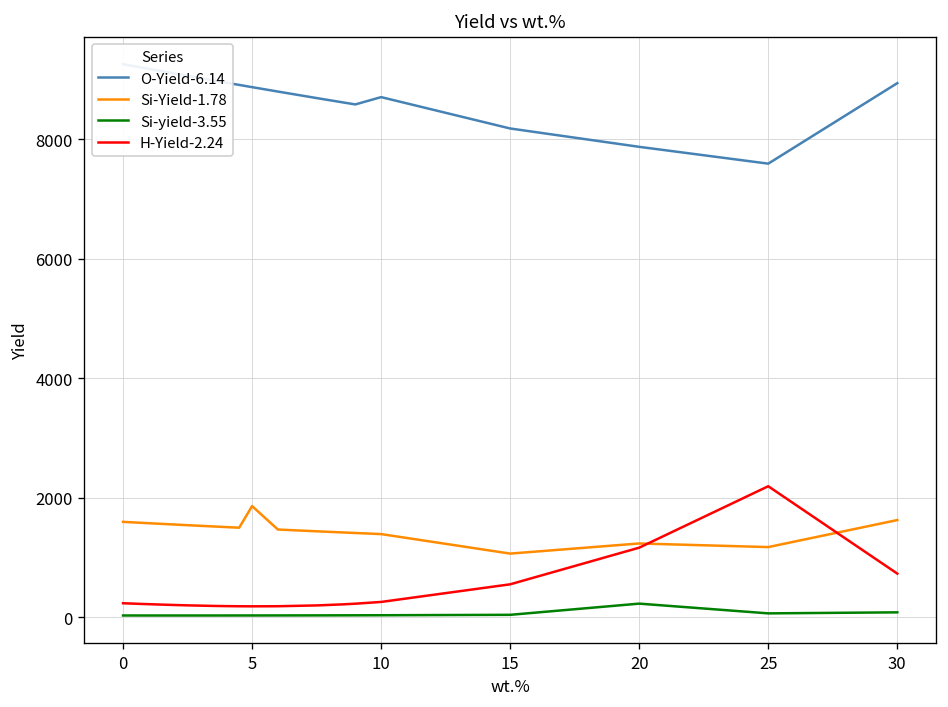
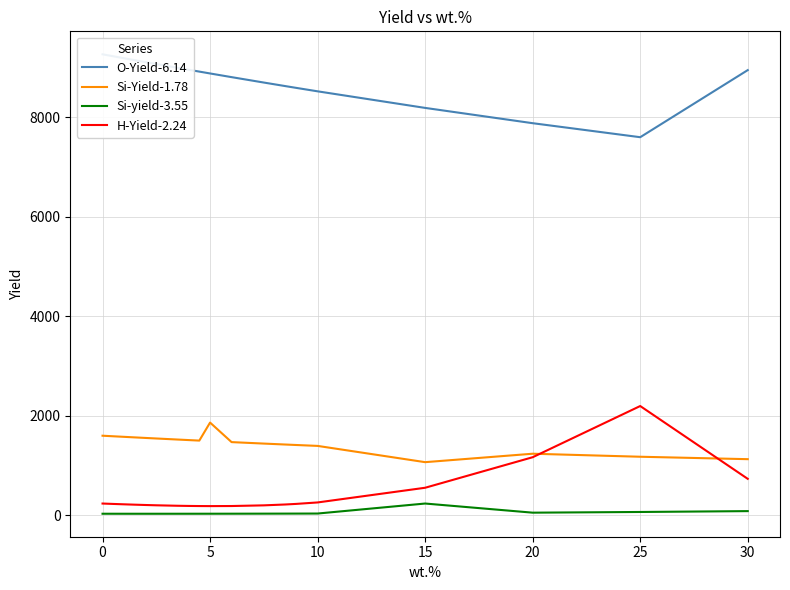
O-Yield-6.14, 10: 8700 -> 8500
Si-yield-3.55, 15: 0 -> 200
Si-yield-3.55, 20: 200 -> 100
Si-Yield-1.78, 30: 1600 -> 1100
